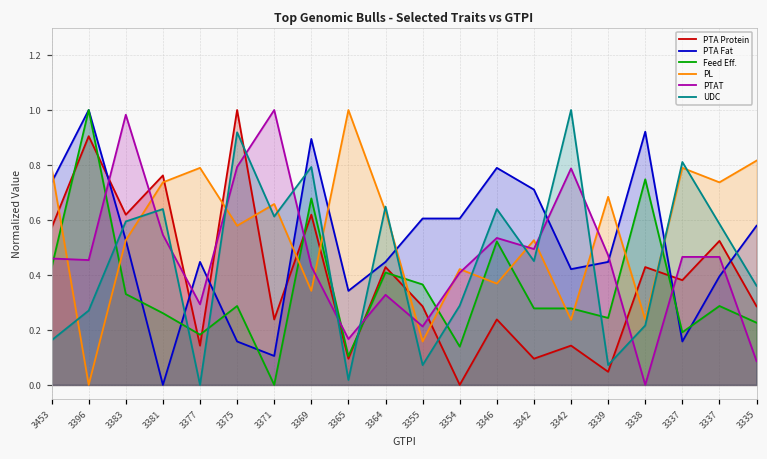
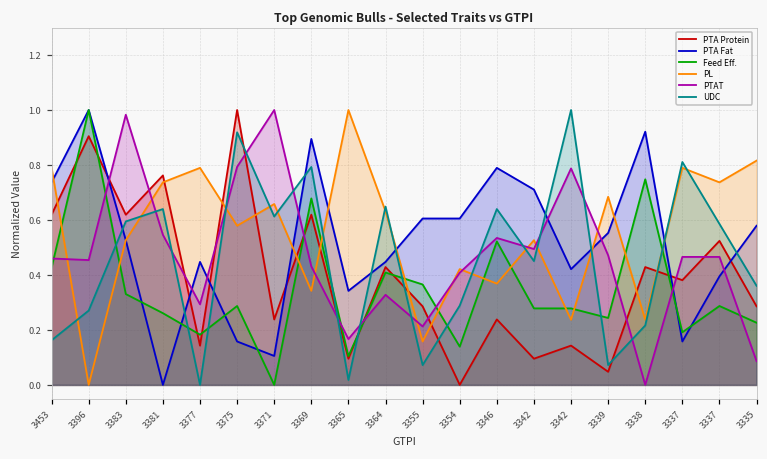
PTA Protein, 3453: 0.57 -> 0.62
PTA Fat, 3339: 0.45 -> 0.55
